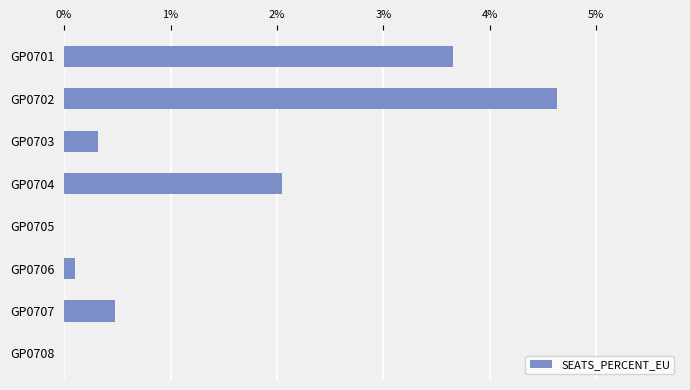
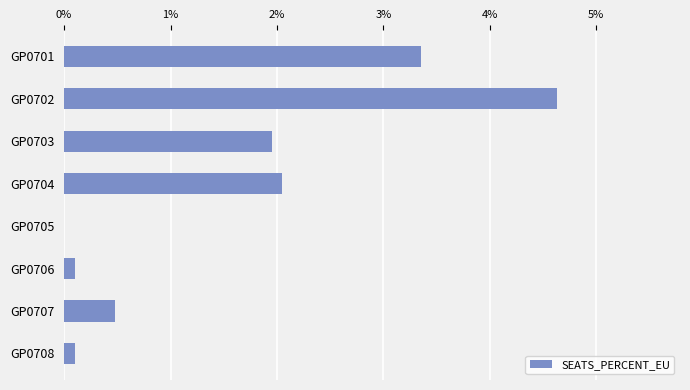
GP0701: 3.65% -> 3.35%
GP0703: 0.32% -> 1.95%
GP0708: 0.0% -> 0.1%
